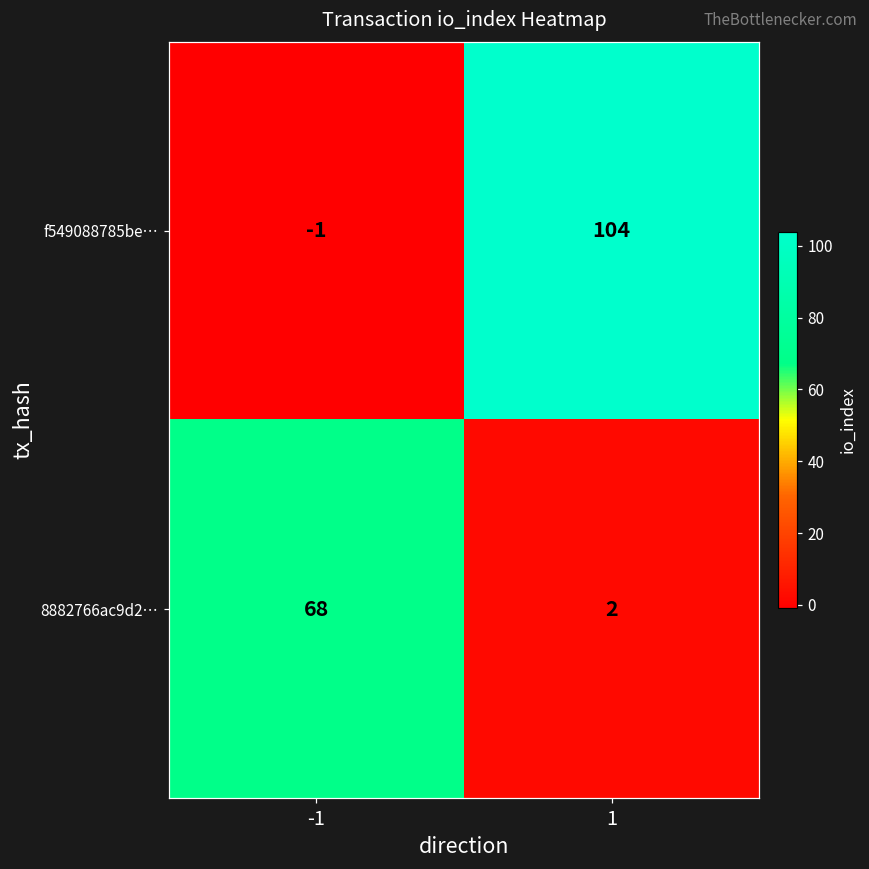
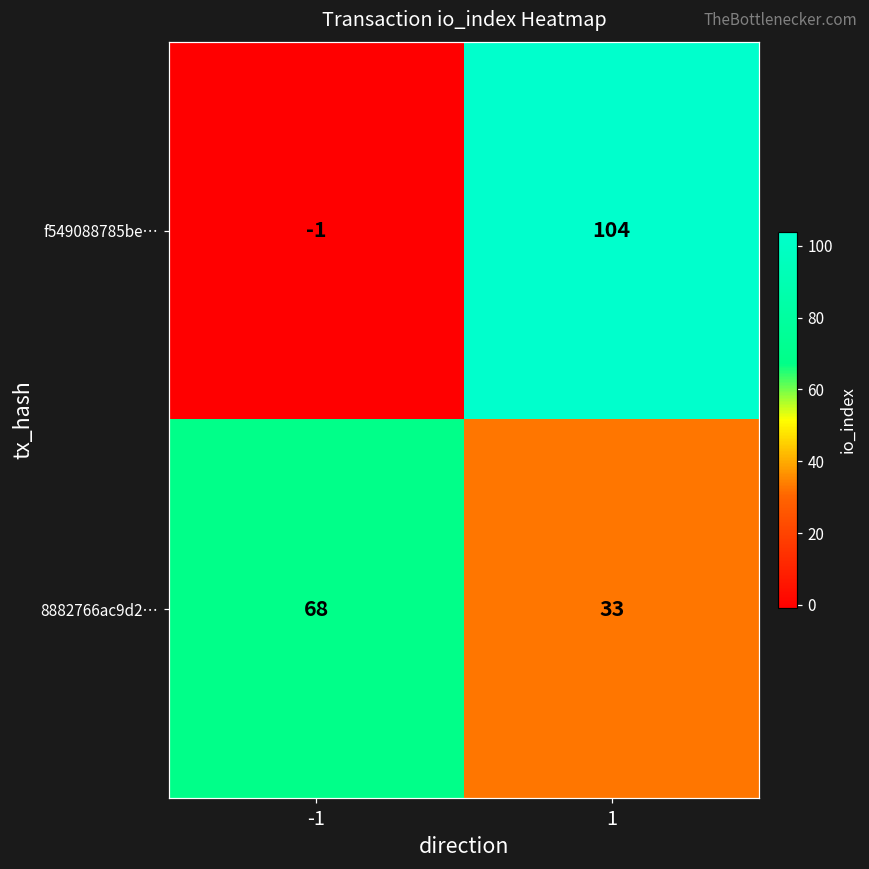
8882766ac9d2…, 1: 2 -> 33
